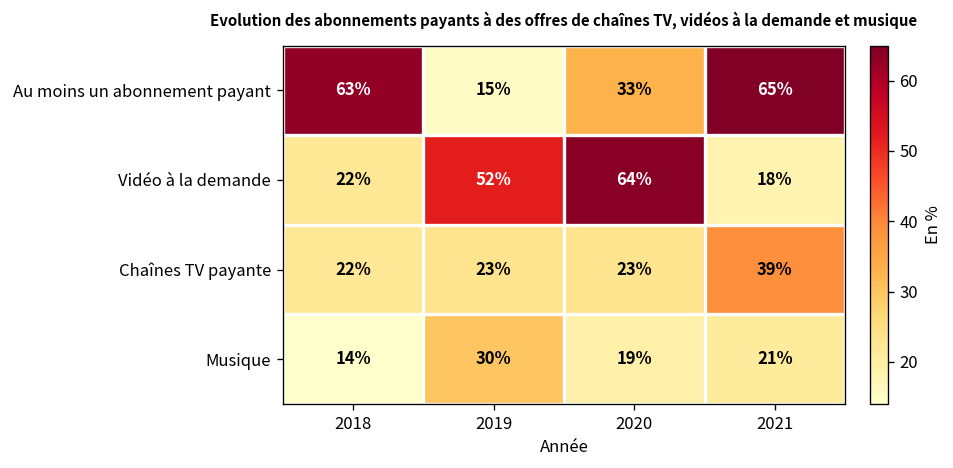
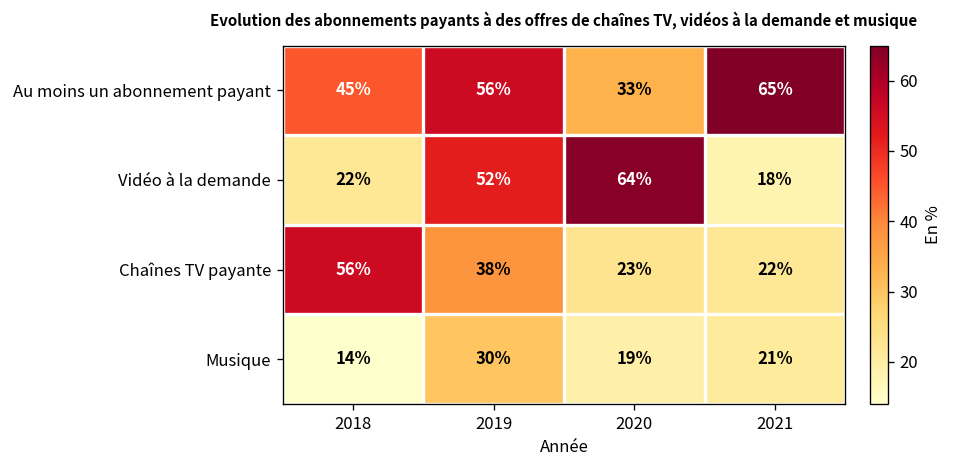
Au moins un abonnement payant, 2018: 63% -> 45%
Au moins un abonnement payant, 2019: 15% -> 56%
Chaînes TV payante, 2018: 22% -> 56%
Chaînes TV payante, 2019: 23% -> 38%
Chaînes TV payante, 2021: 39% -> 22%
